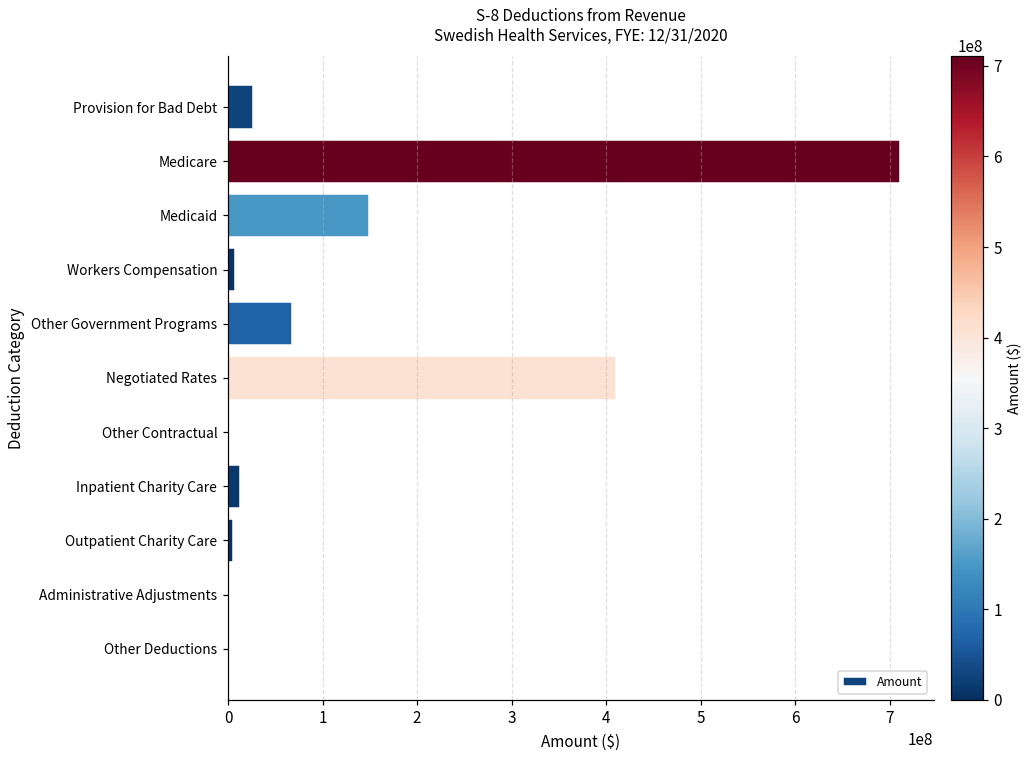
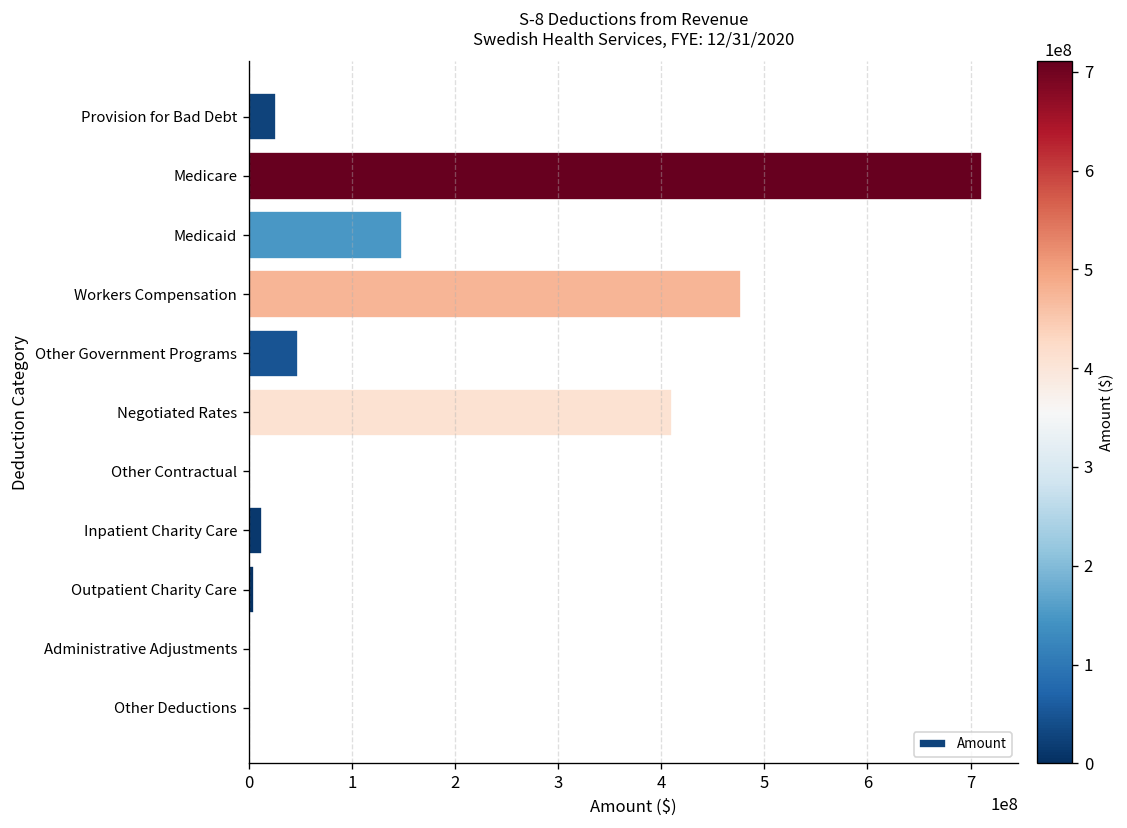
Workers Compensation: 10000000 -> 480000000
Other Government Programs: 70000000 -> 50000000
